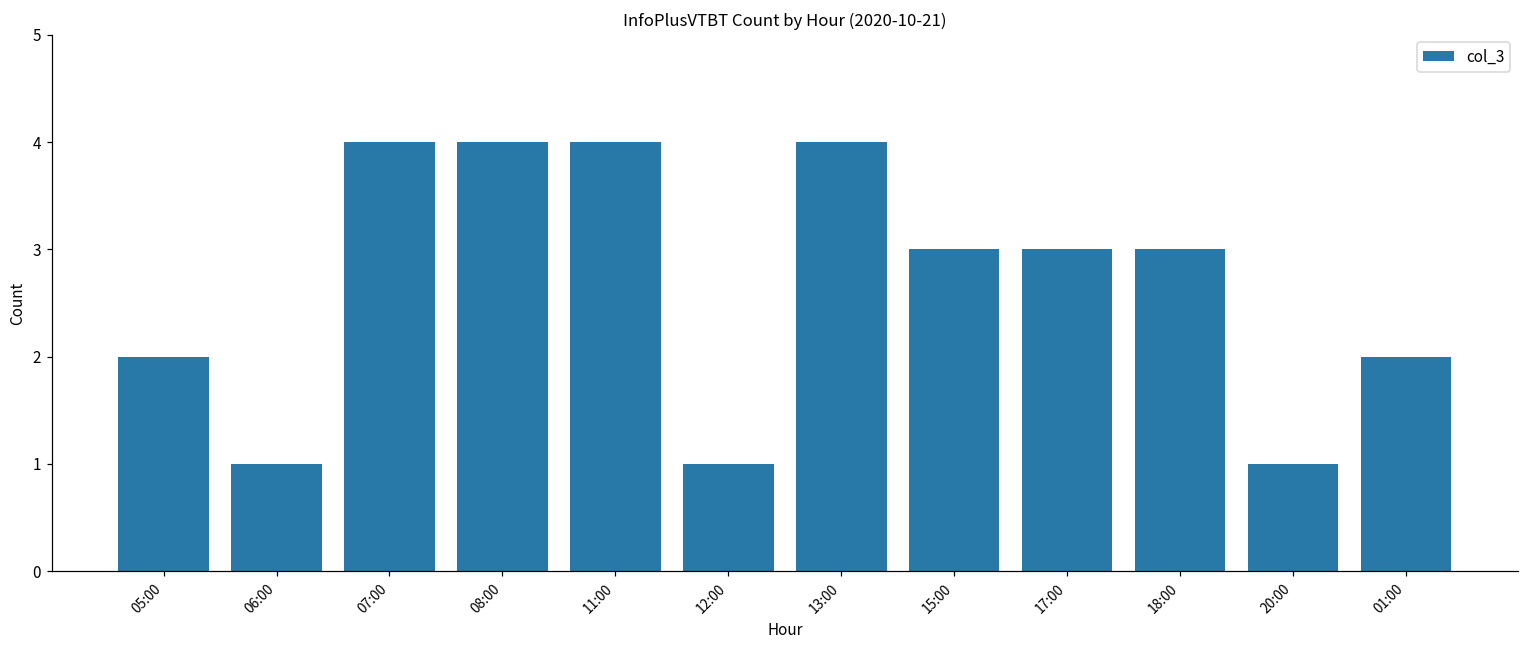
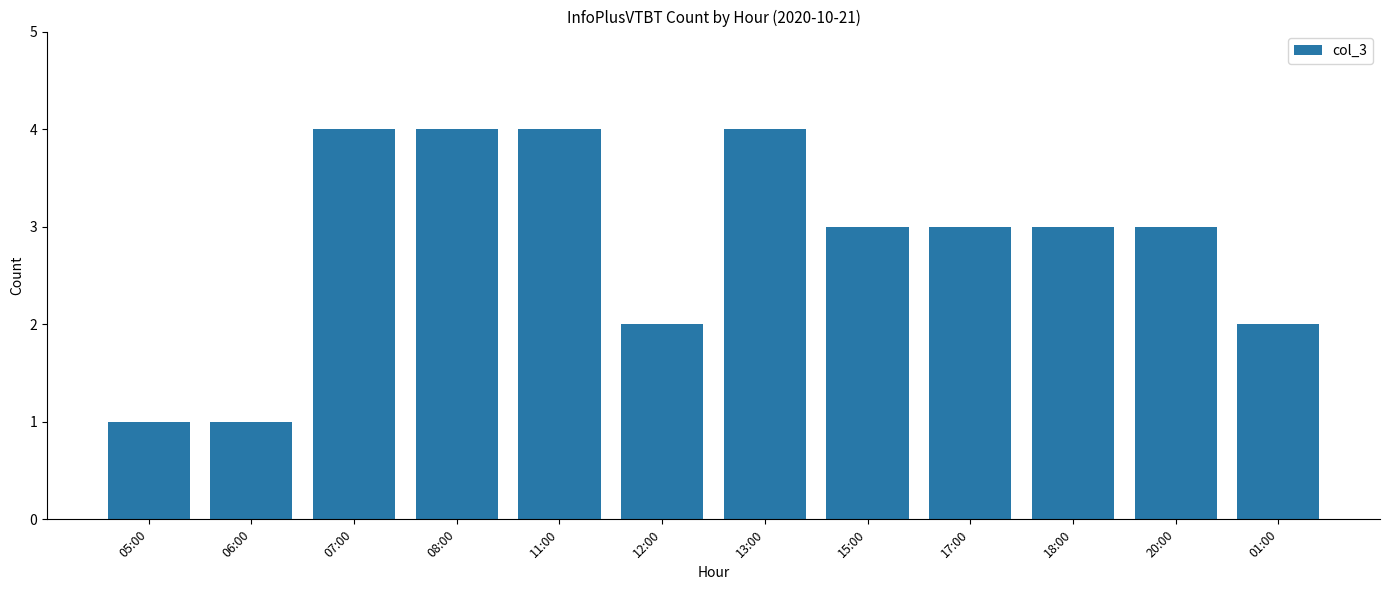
05:00: 2 -> 1
12:00: 1 -> 2
20:00: 1 -> 3
